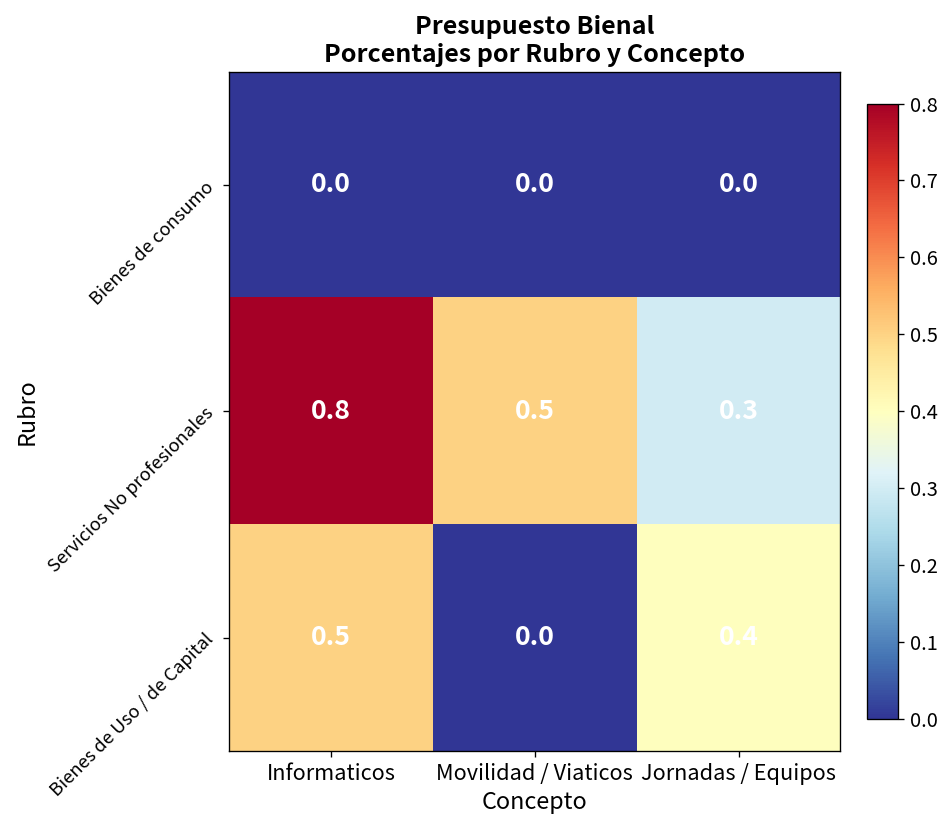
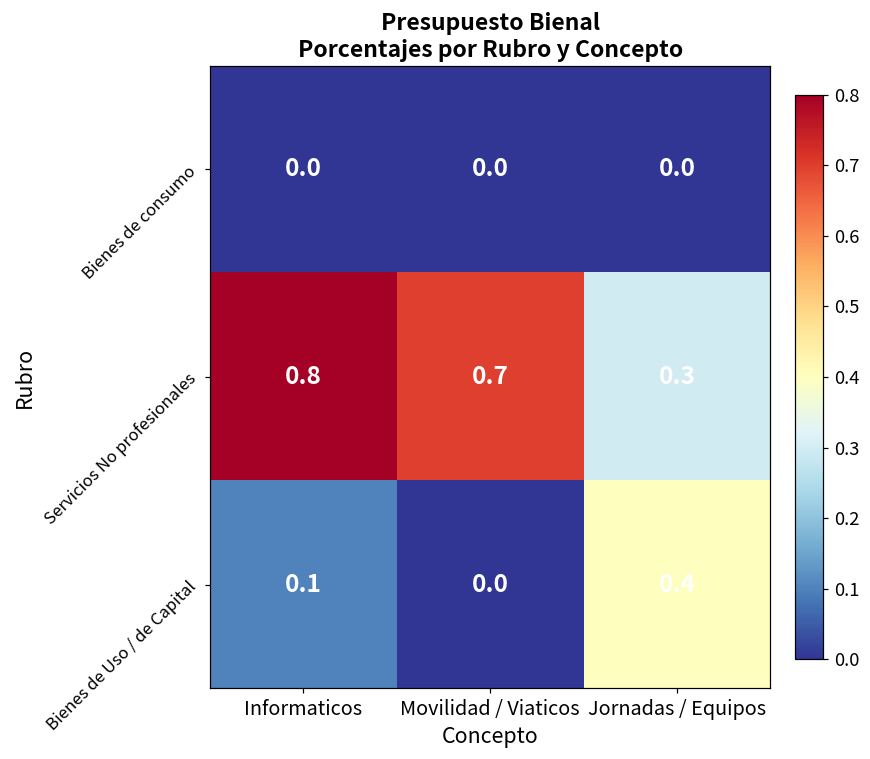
Servicios No profesionales, Movilidad / Viaticos: 0.5 -> 0.7
Bienes de Uso / de Capital, Informaticos: 0.5 -> 0.1
